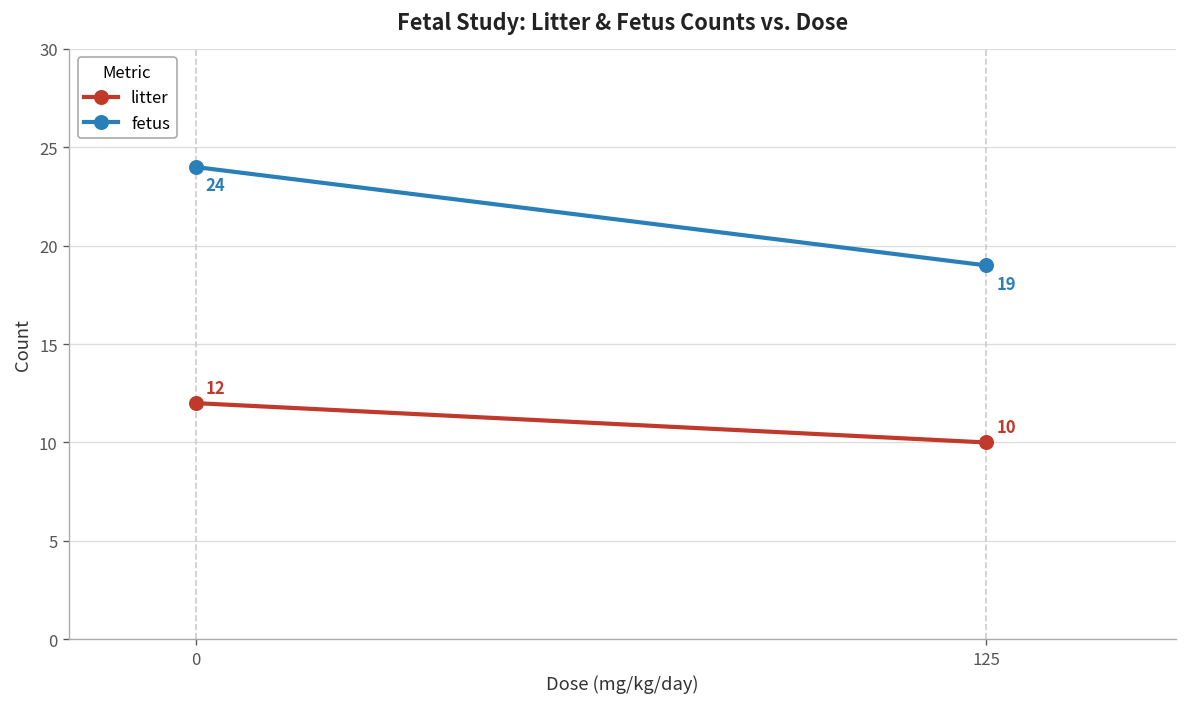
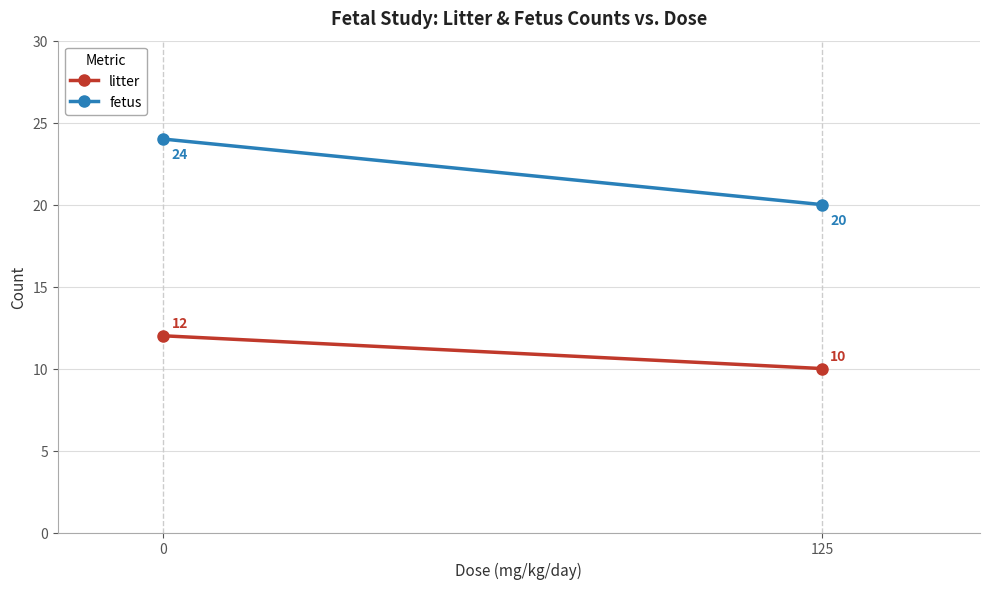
fetus, 125: 19 -> 20
